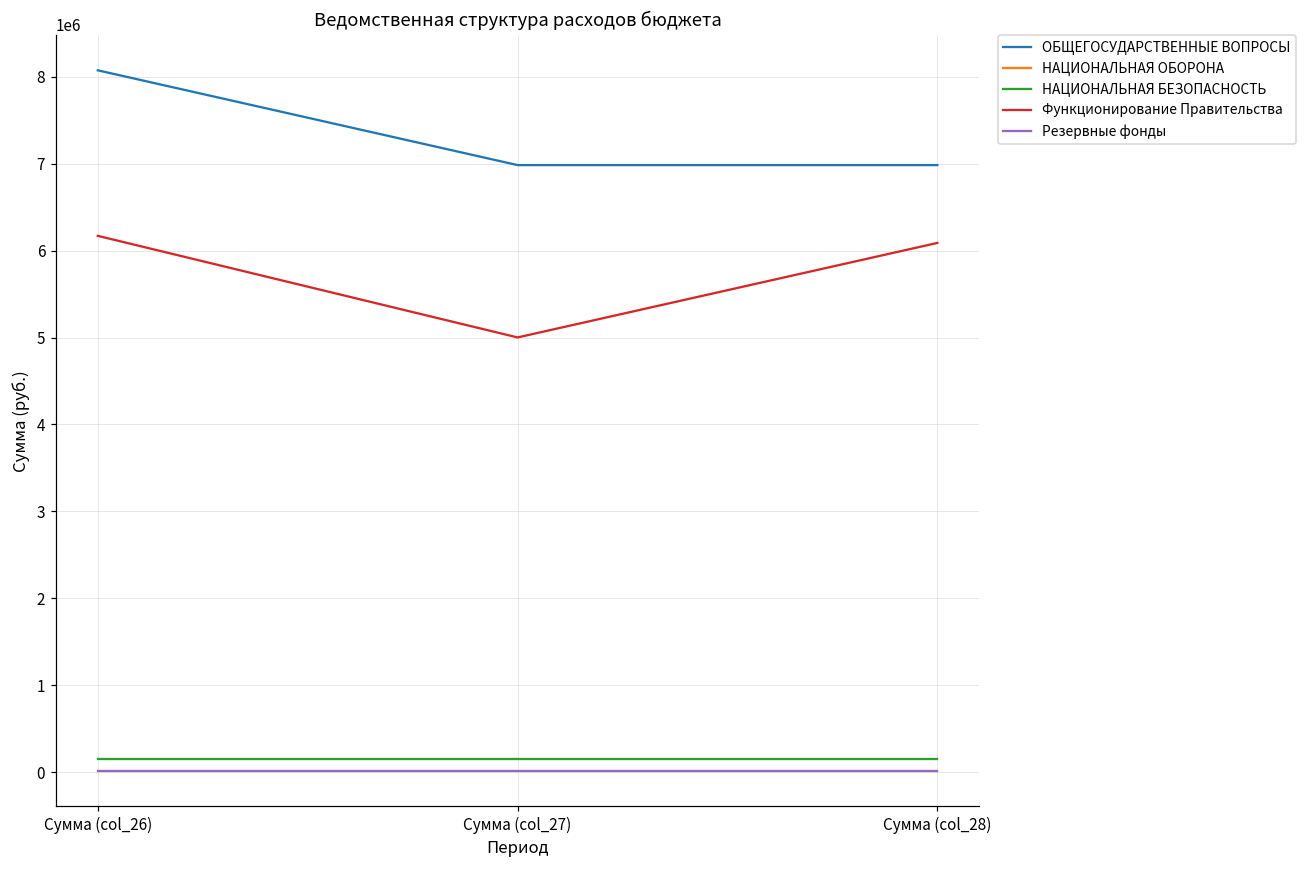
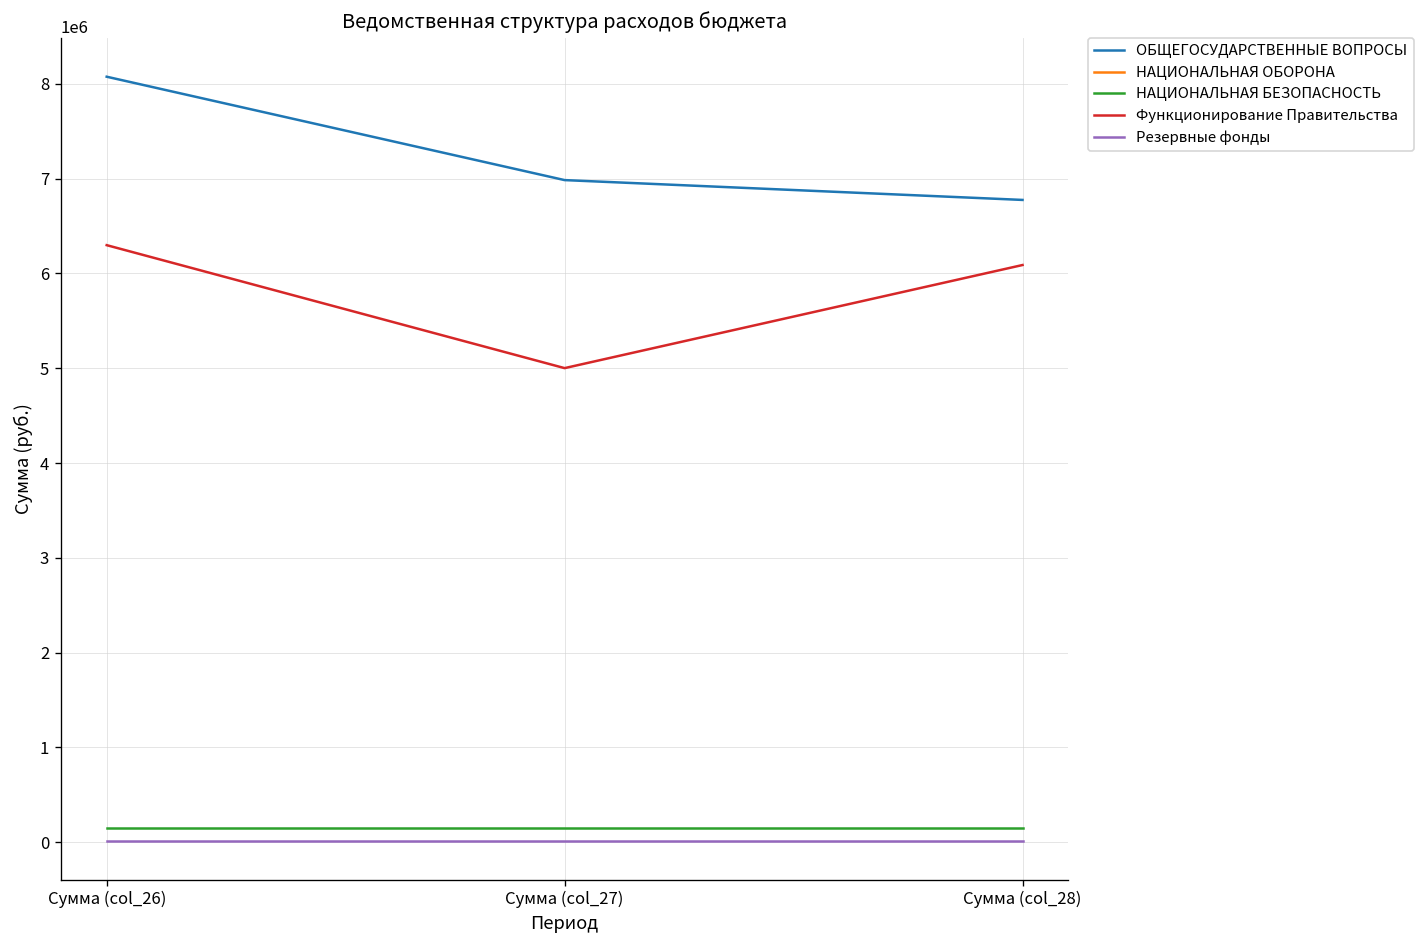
Функционирование Правительства, Сумма (col_26): 6200000 -> 6300000
ОБЩЕГОСУДАРСТВЕННЫЕ ВОПРОСЫ, Сумма (col_28): 7000000 -> 6800000
